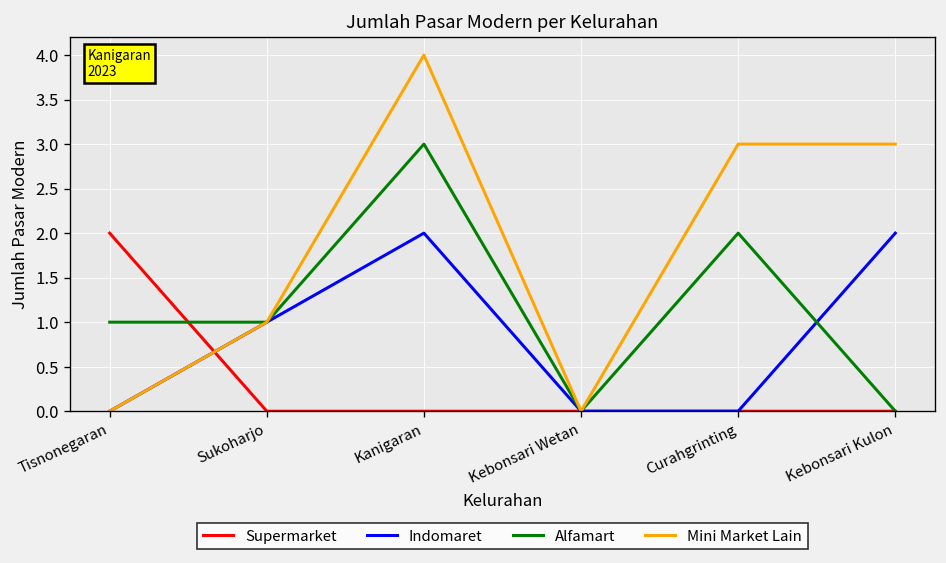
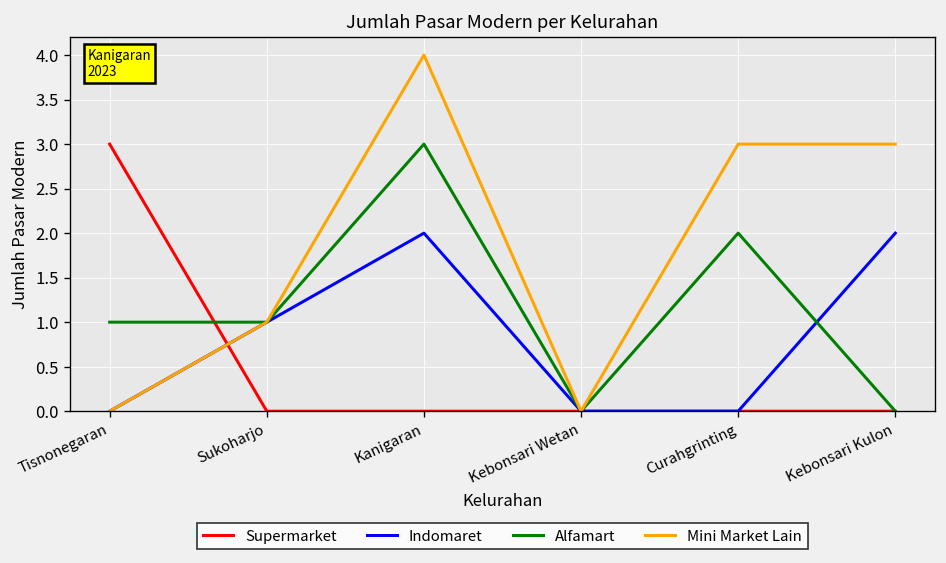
Supermarket, Tisnonegaran: 2 -> 3
